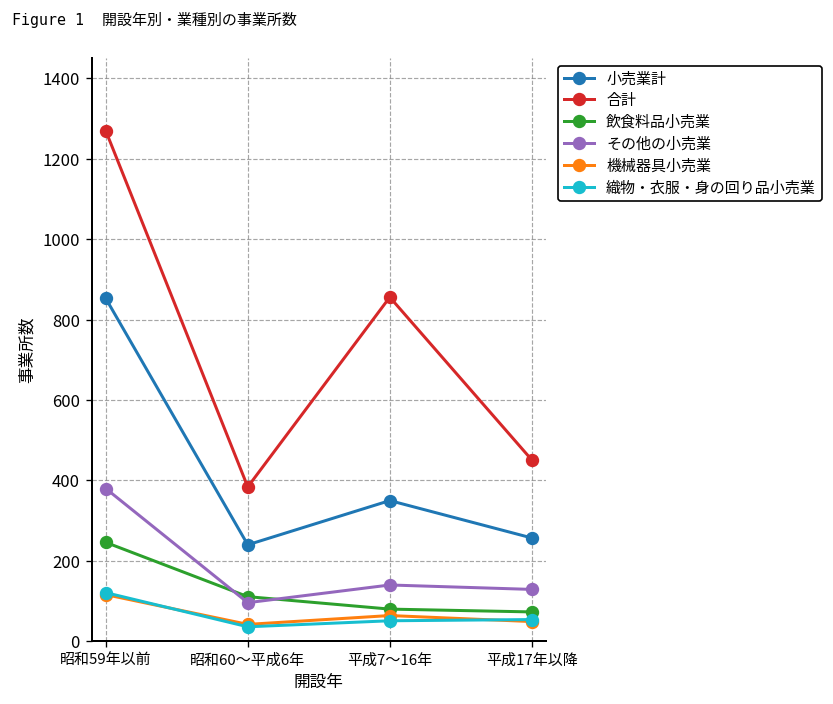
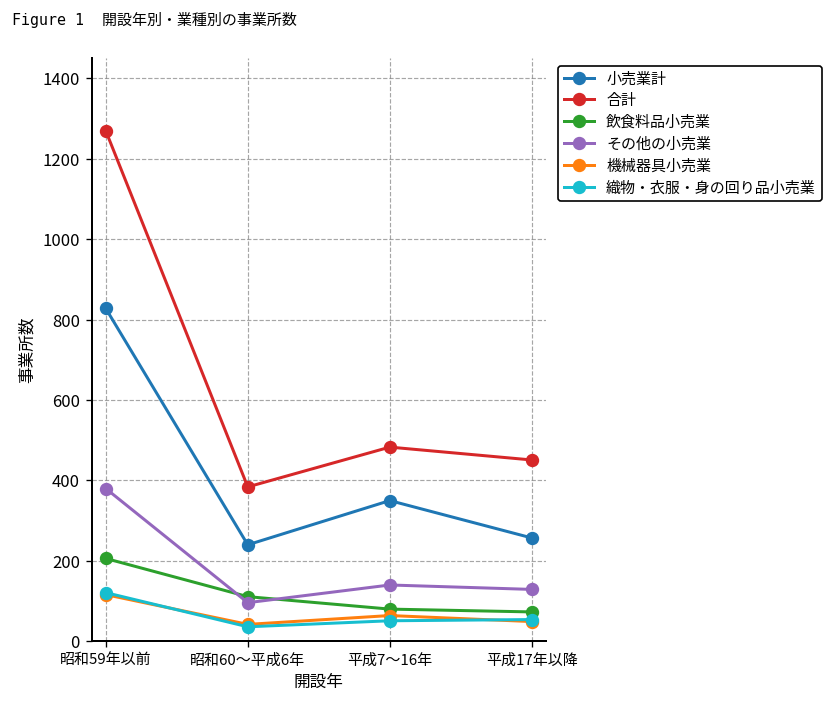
小売業計, 昭和59年以前: 850 -> 830
飲食料品小売業, 昭和59年以前: 250 -> 210
合計, 平成7～16年: 860 -> 480
